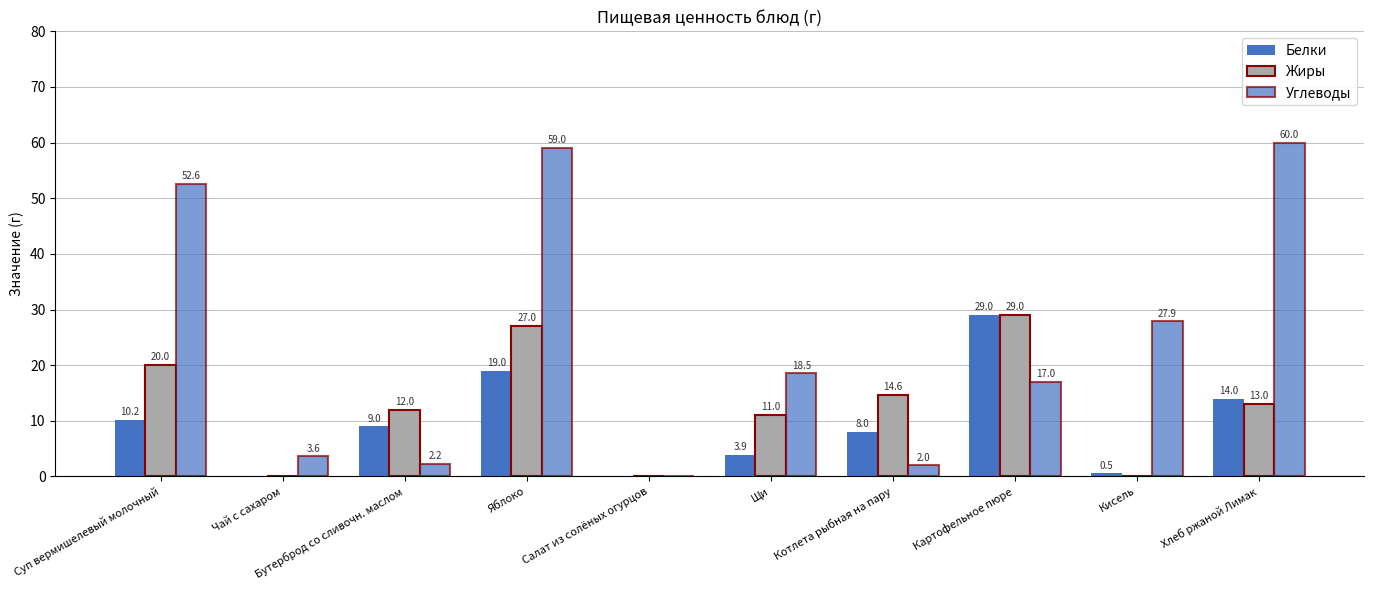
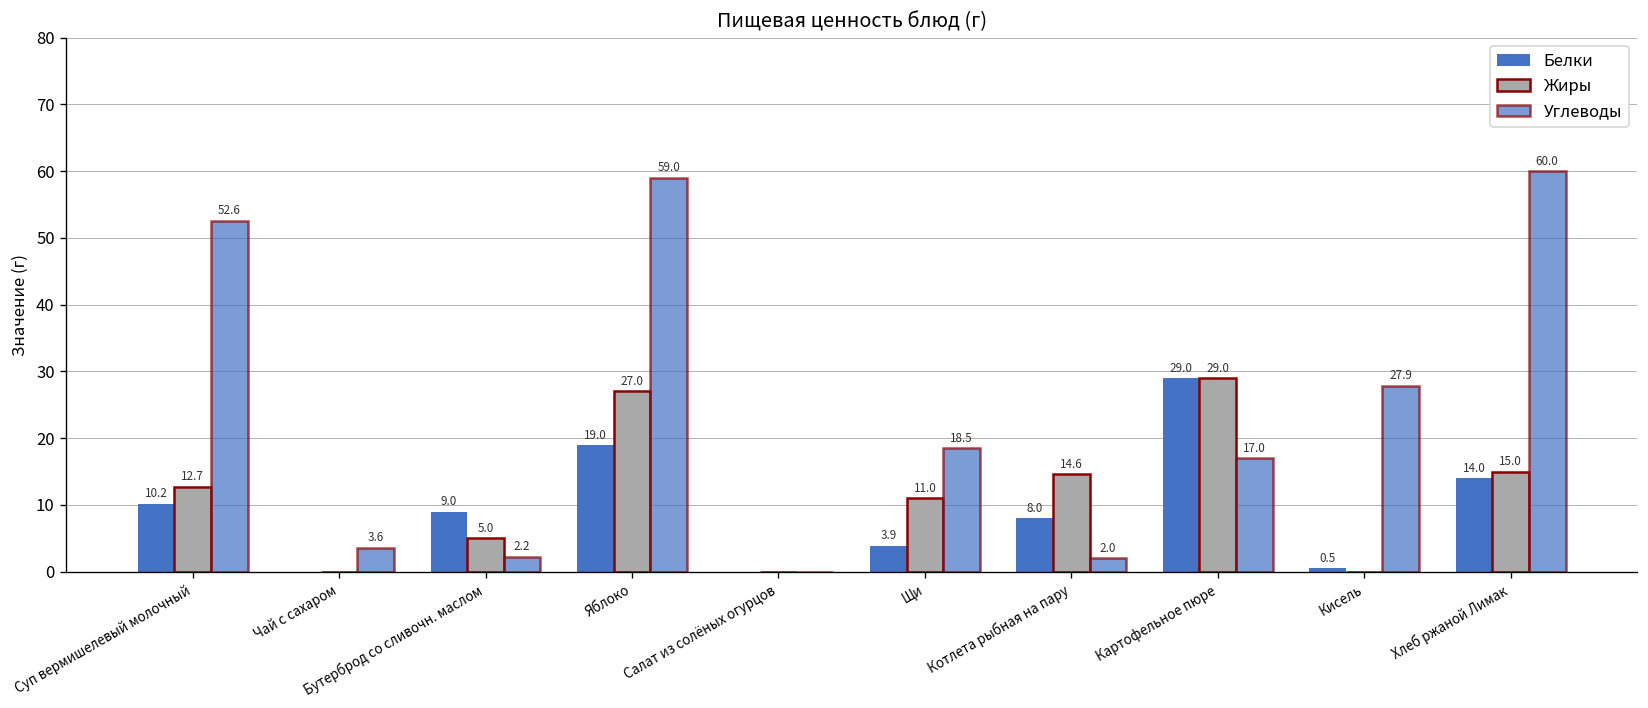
Жиры, Суп вермишелевый молочный: 20.0 -> 12.7
Жиры, Бутерброд со сливочн. маслом: 12.0 -> 5.0
Жиры, Хлеб ржаной Лимак: 13.0 -> 15.0
